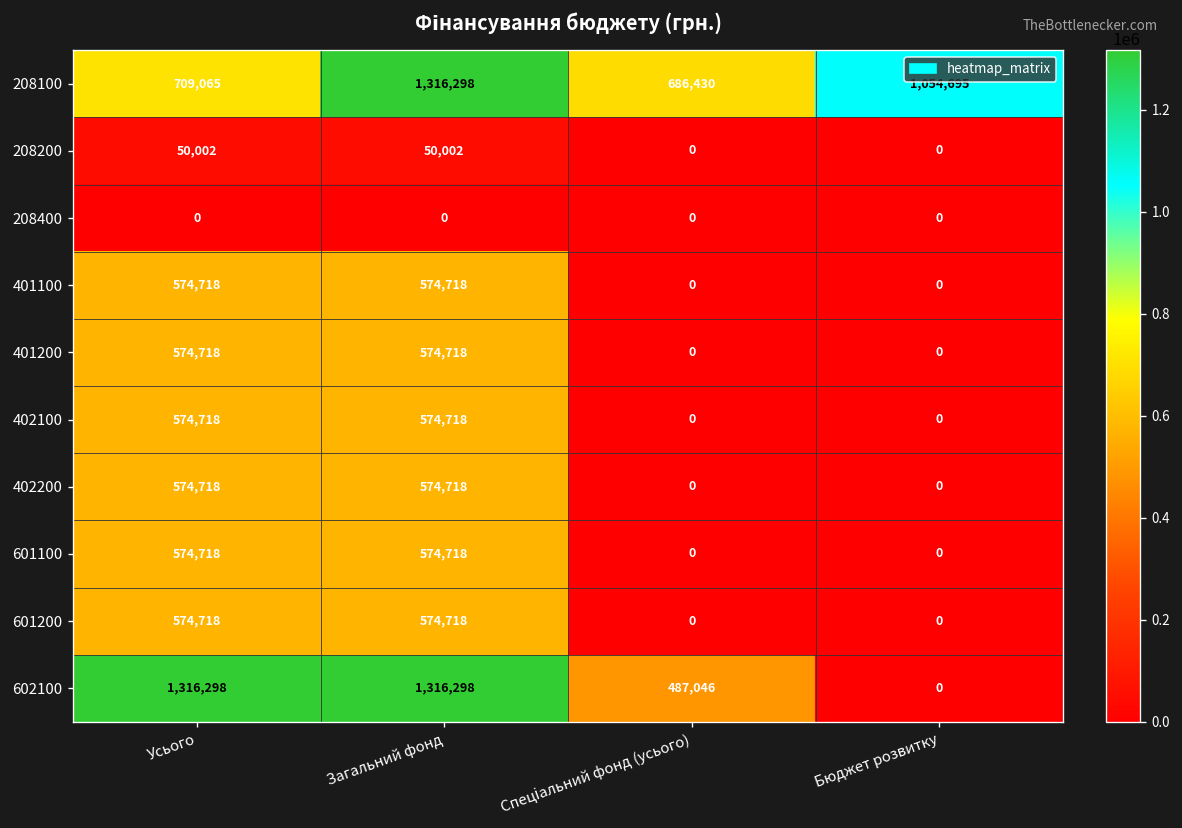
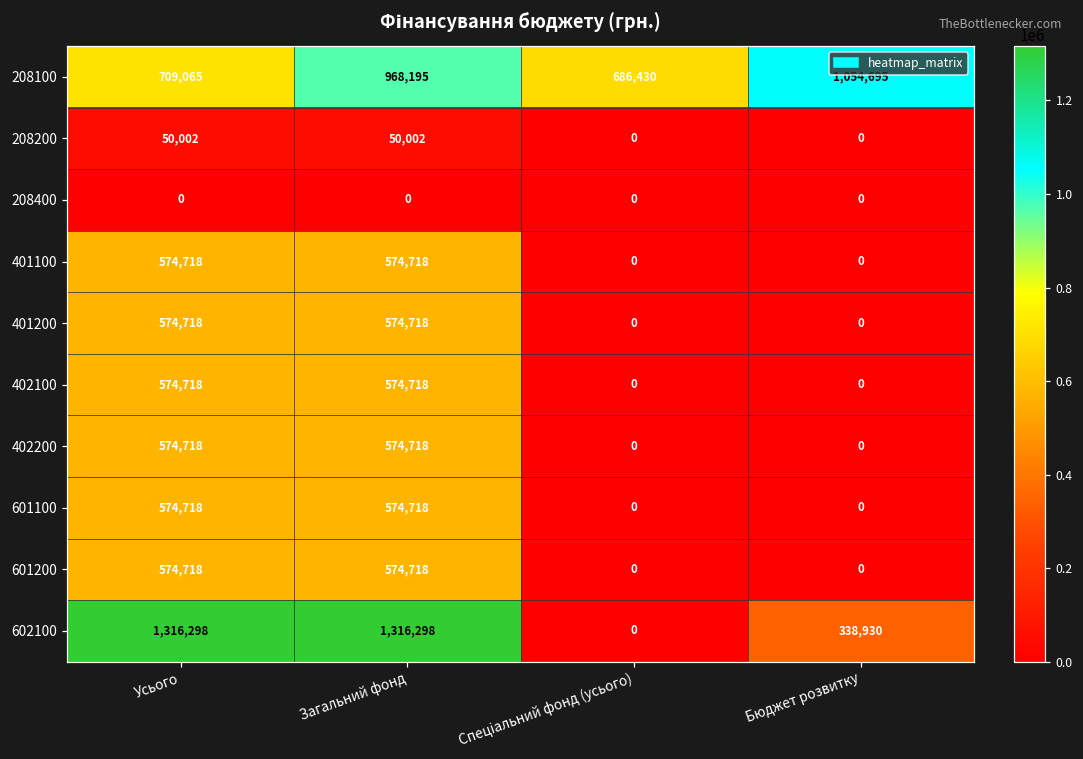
208100, Загальний фонд: 1,316,298 -> 968,195
602100, Спеціальний фонд (усього): 487,046 -> 0
602100, Бюджет розвитку: 0 -> 338,930
